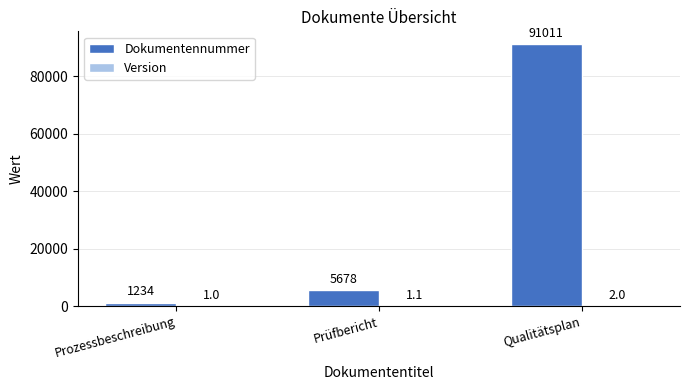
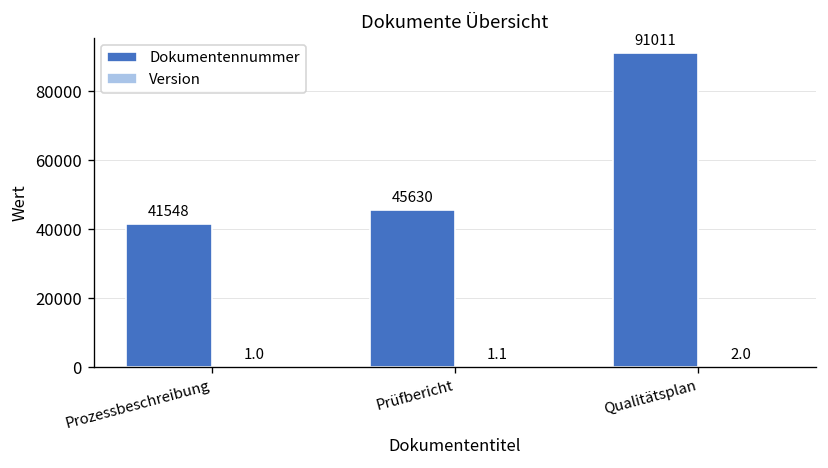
Dokumentennummer, Prozessbeschreibung: 1234 -> 41548
Dokumentennummer, Prüfbericht: 5678 -> 45630
